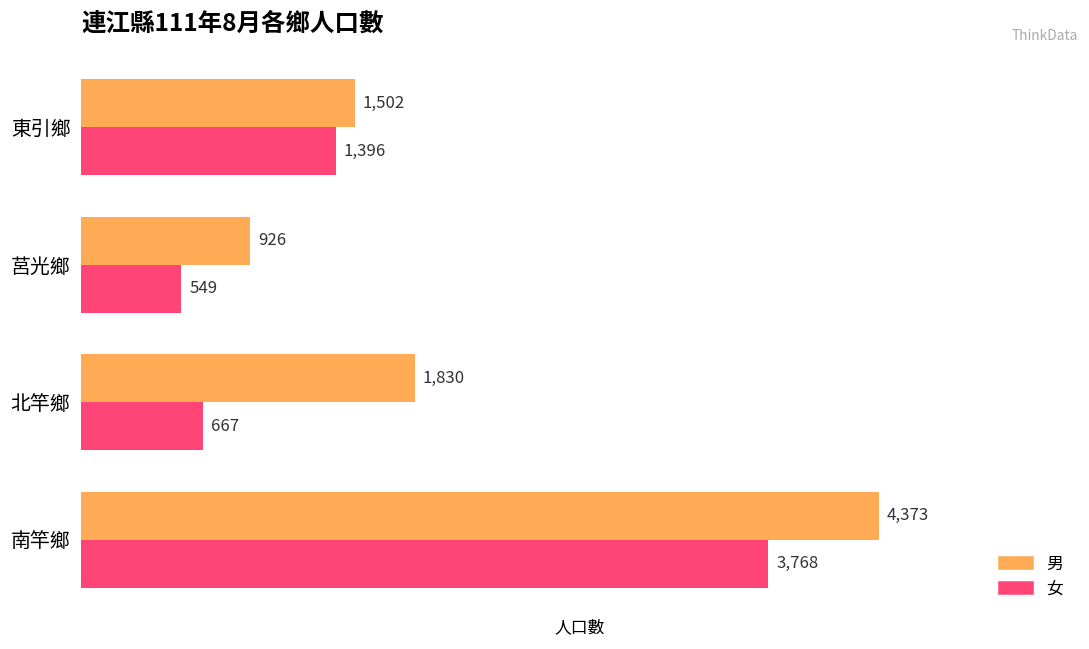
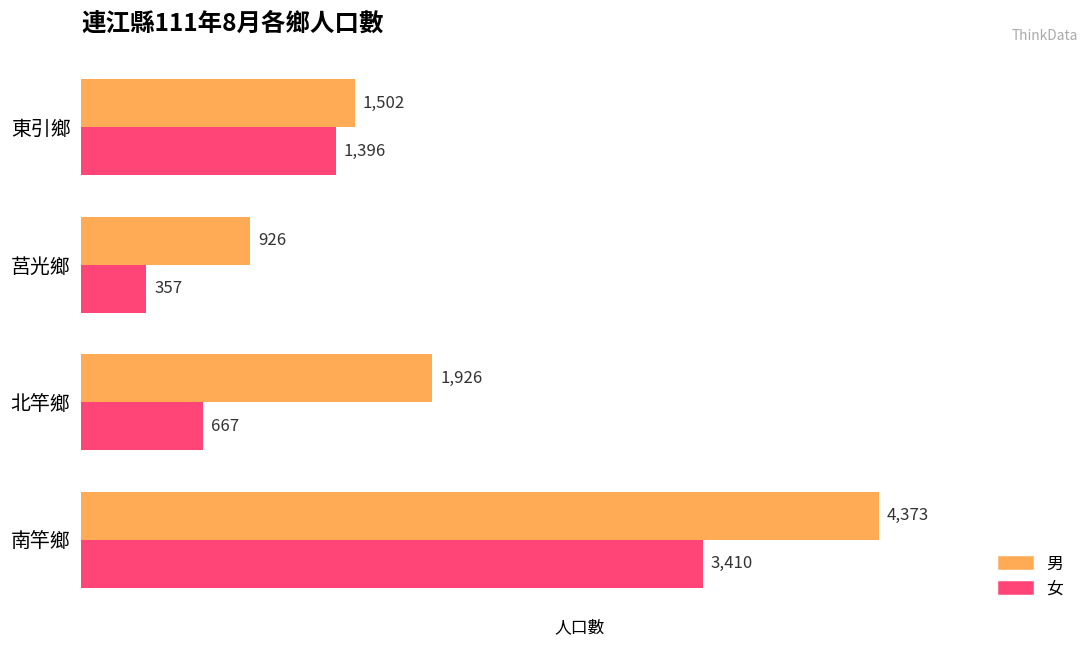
女, 莒光鄉: 549 -> 357
男, 北竿鄉: 1,830 -> 1,926
女, 南竿鄉: 3,768 -> 3,410
